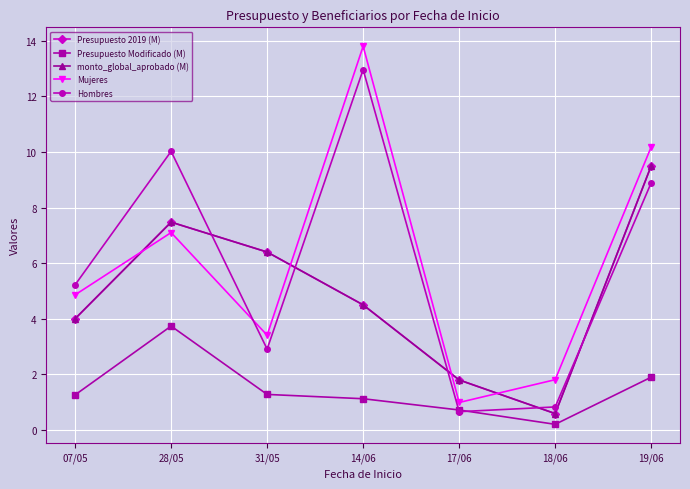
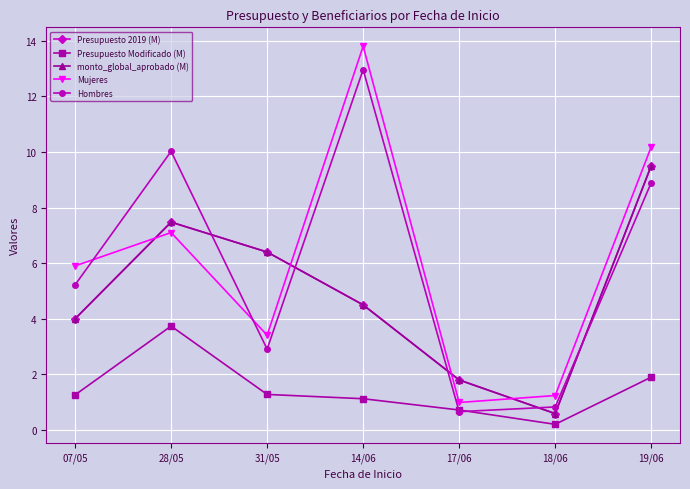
Mujeres, 07/05: 4.9 -> 5.9
Mujeres, 18/06: 1.8 -> 1.2
